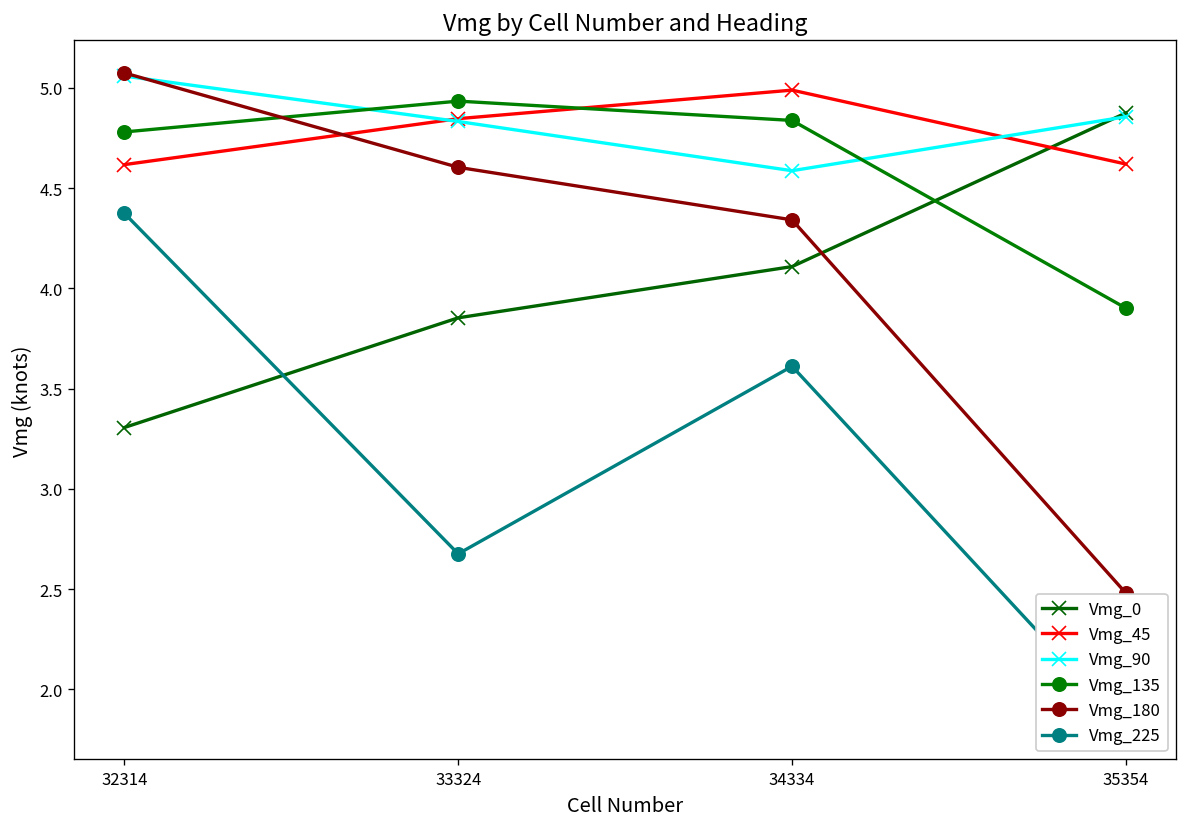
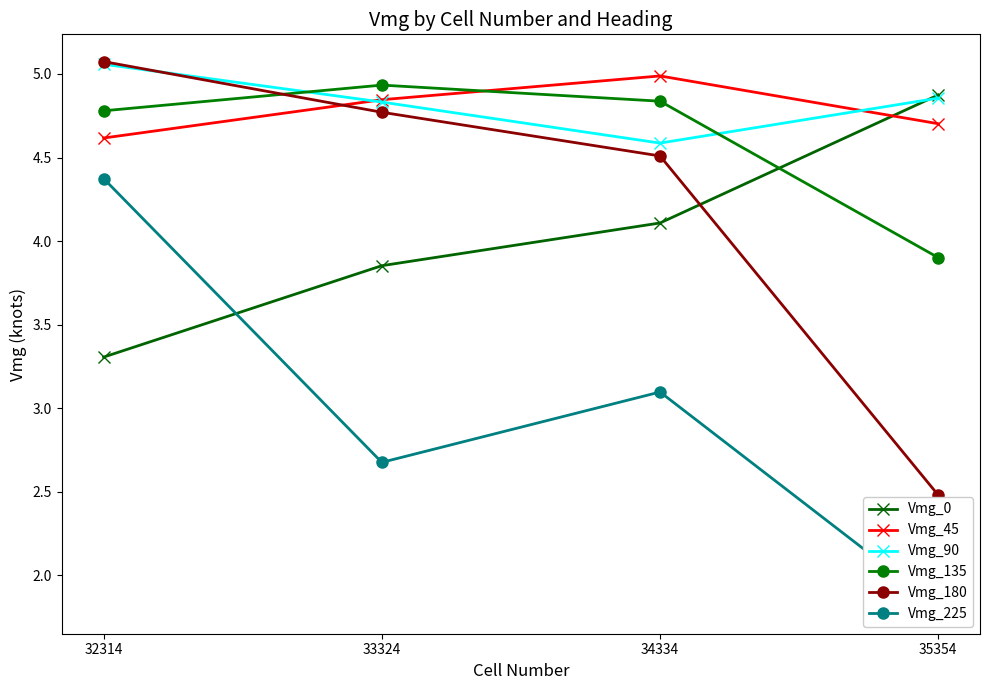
Vmg_180, 33324: 4.60 -> 4.77
Vmg_180, 34334: 4.34 -> 4.51
Vmg_225, 34334: 3.61 -> 3.10
Vmg_45, 35354: 4.62 -> 4.70
